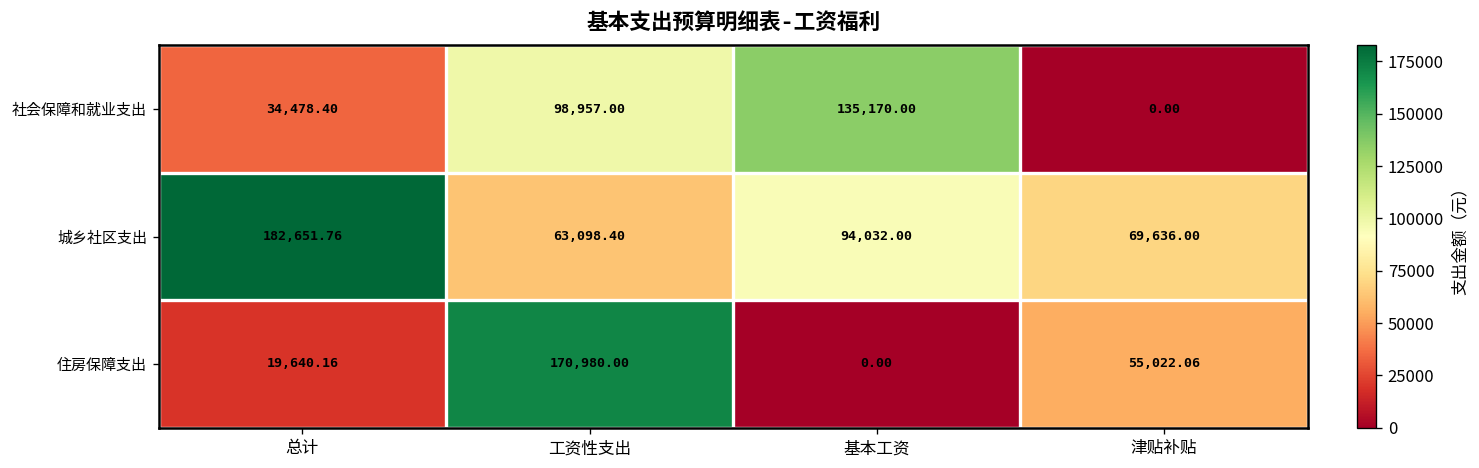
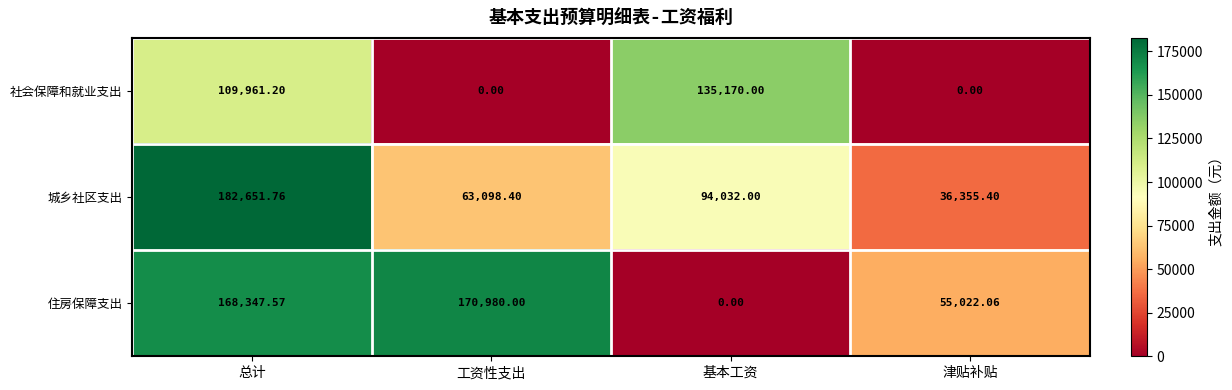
社会保障和就业支出, 总计: 34,478.40 -> 109,961.20
社会保障和就业支出, 工资性支出: 98,957.00 -> 0.00
城乡社区支出, 津贴补贴: 69,636.00 -> 36,355.40
住房保障支出, 总计: 19,640.16 -> 168,347.57
